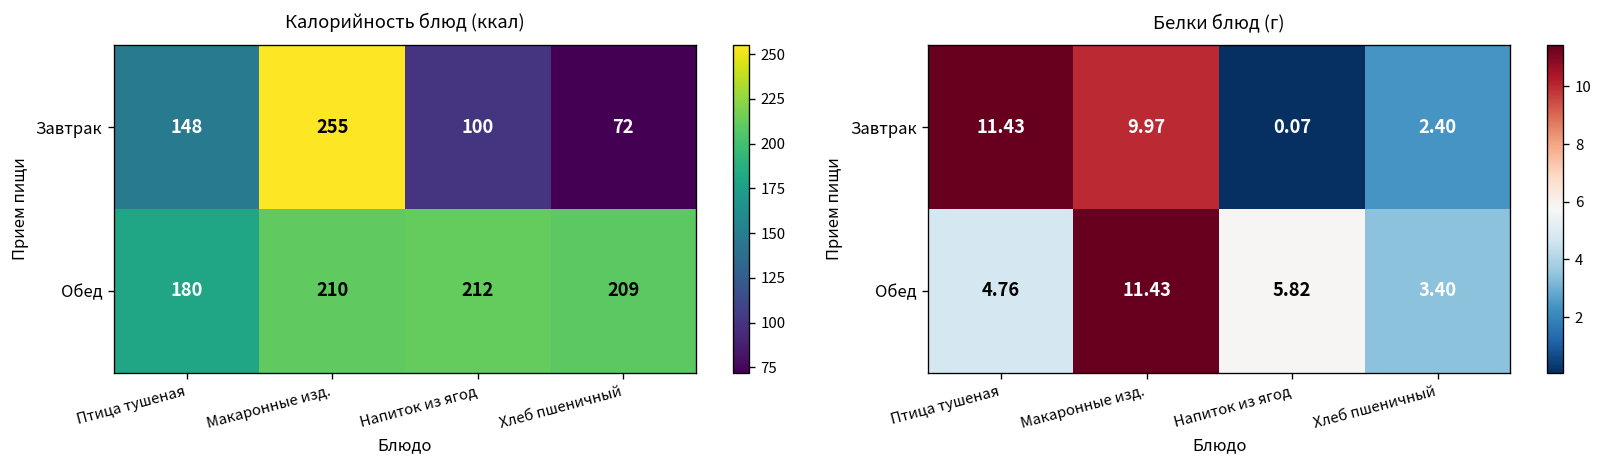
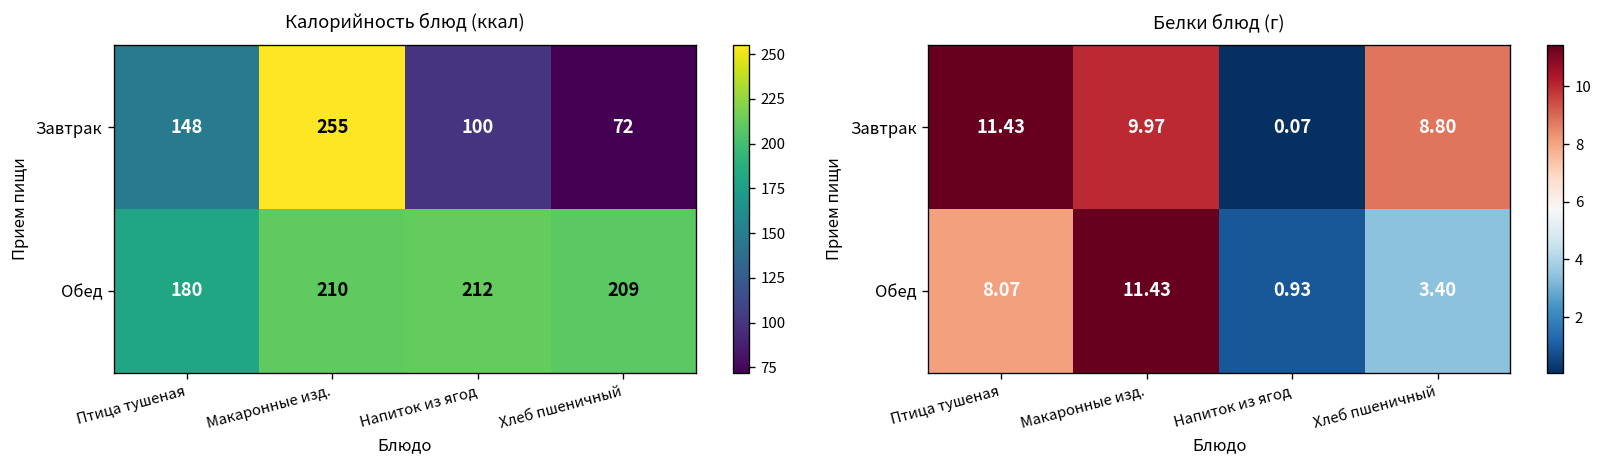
Белки блюд (г), Завтрак, Хлеб пшеничный: 2.40 -> 8.80
Белки блюд (г), Обед, Птица тушеная: 4.76 -> 8.07
Белки блюд (г), Обед, Напиток из ягод: 5.82 -> 0.93
